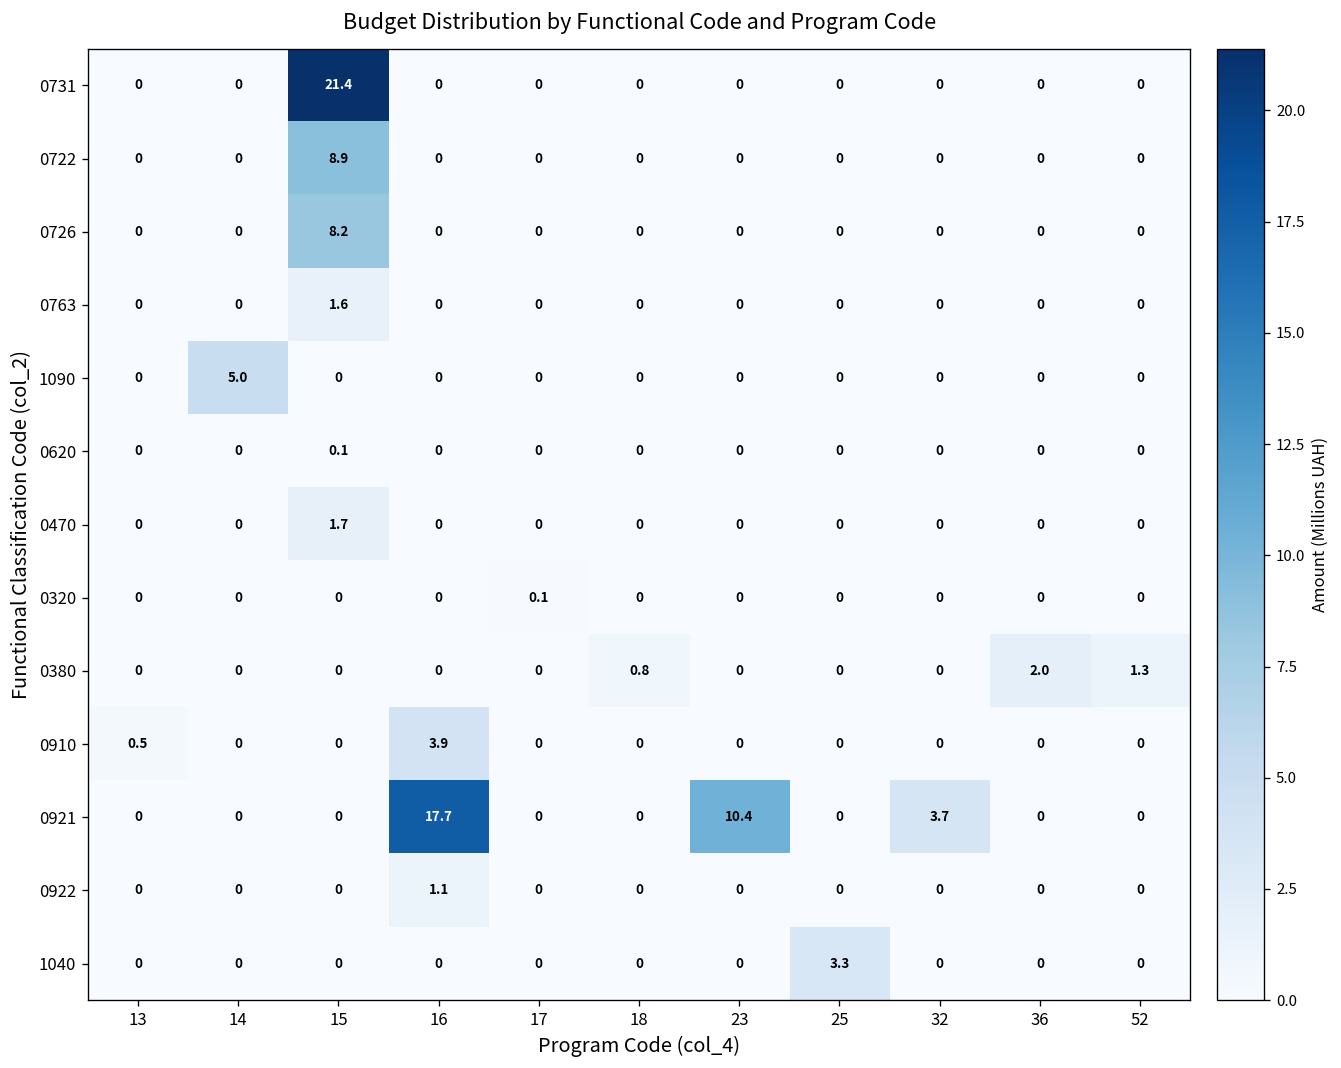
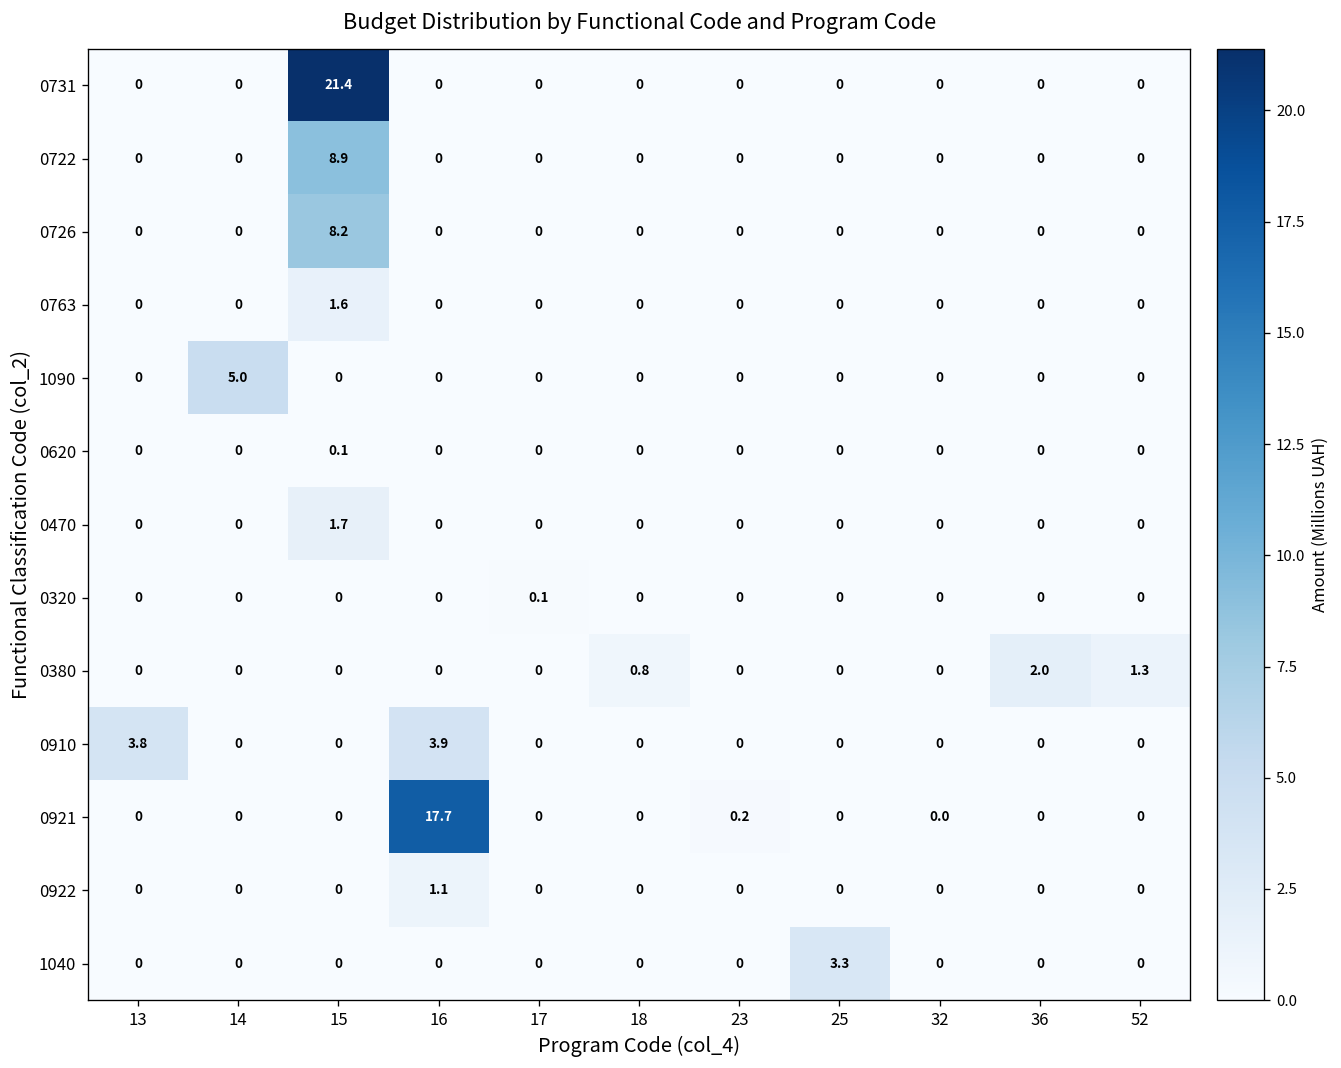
0910, 13: 0.5 -> 3.8
0921, 23: 10.4 -> 0.2
0921, 32: 3.7 -> 0.0
